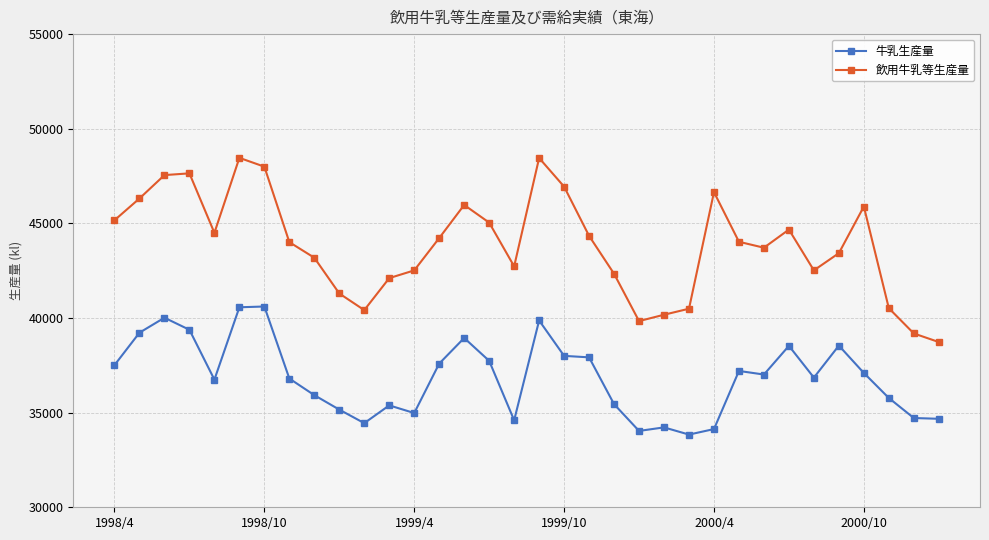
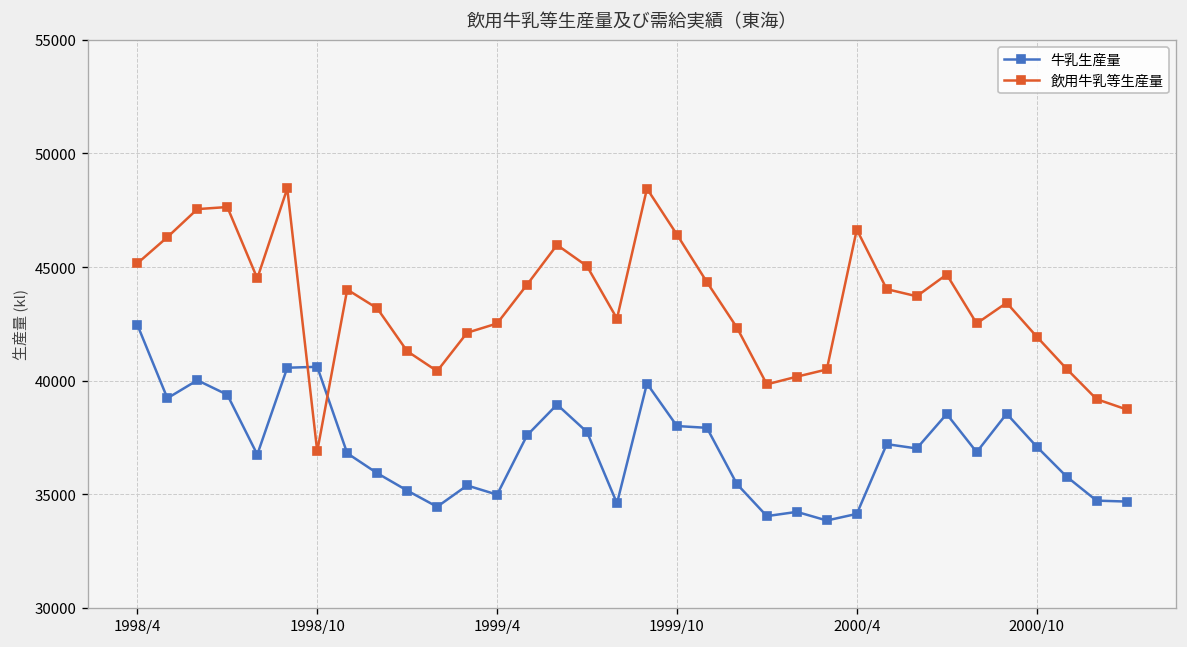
牛乳生産量, 1998/4: 37500 -> 42500
飲用牛乳等生産量, 1998/10: 48000 -> 36900
飲用牛乳等生産量, 1999/10: 46900 -> 46400
飲用牛乳等生産量, 2000/10: 45900 -> 41900
